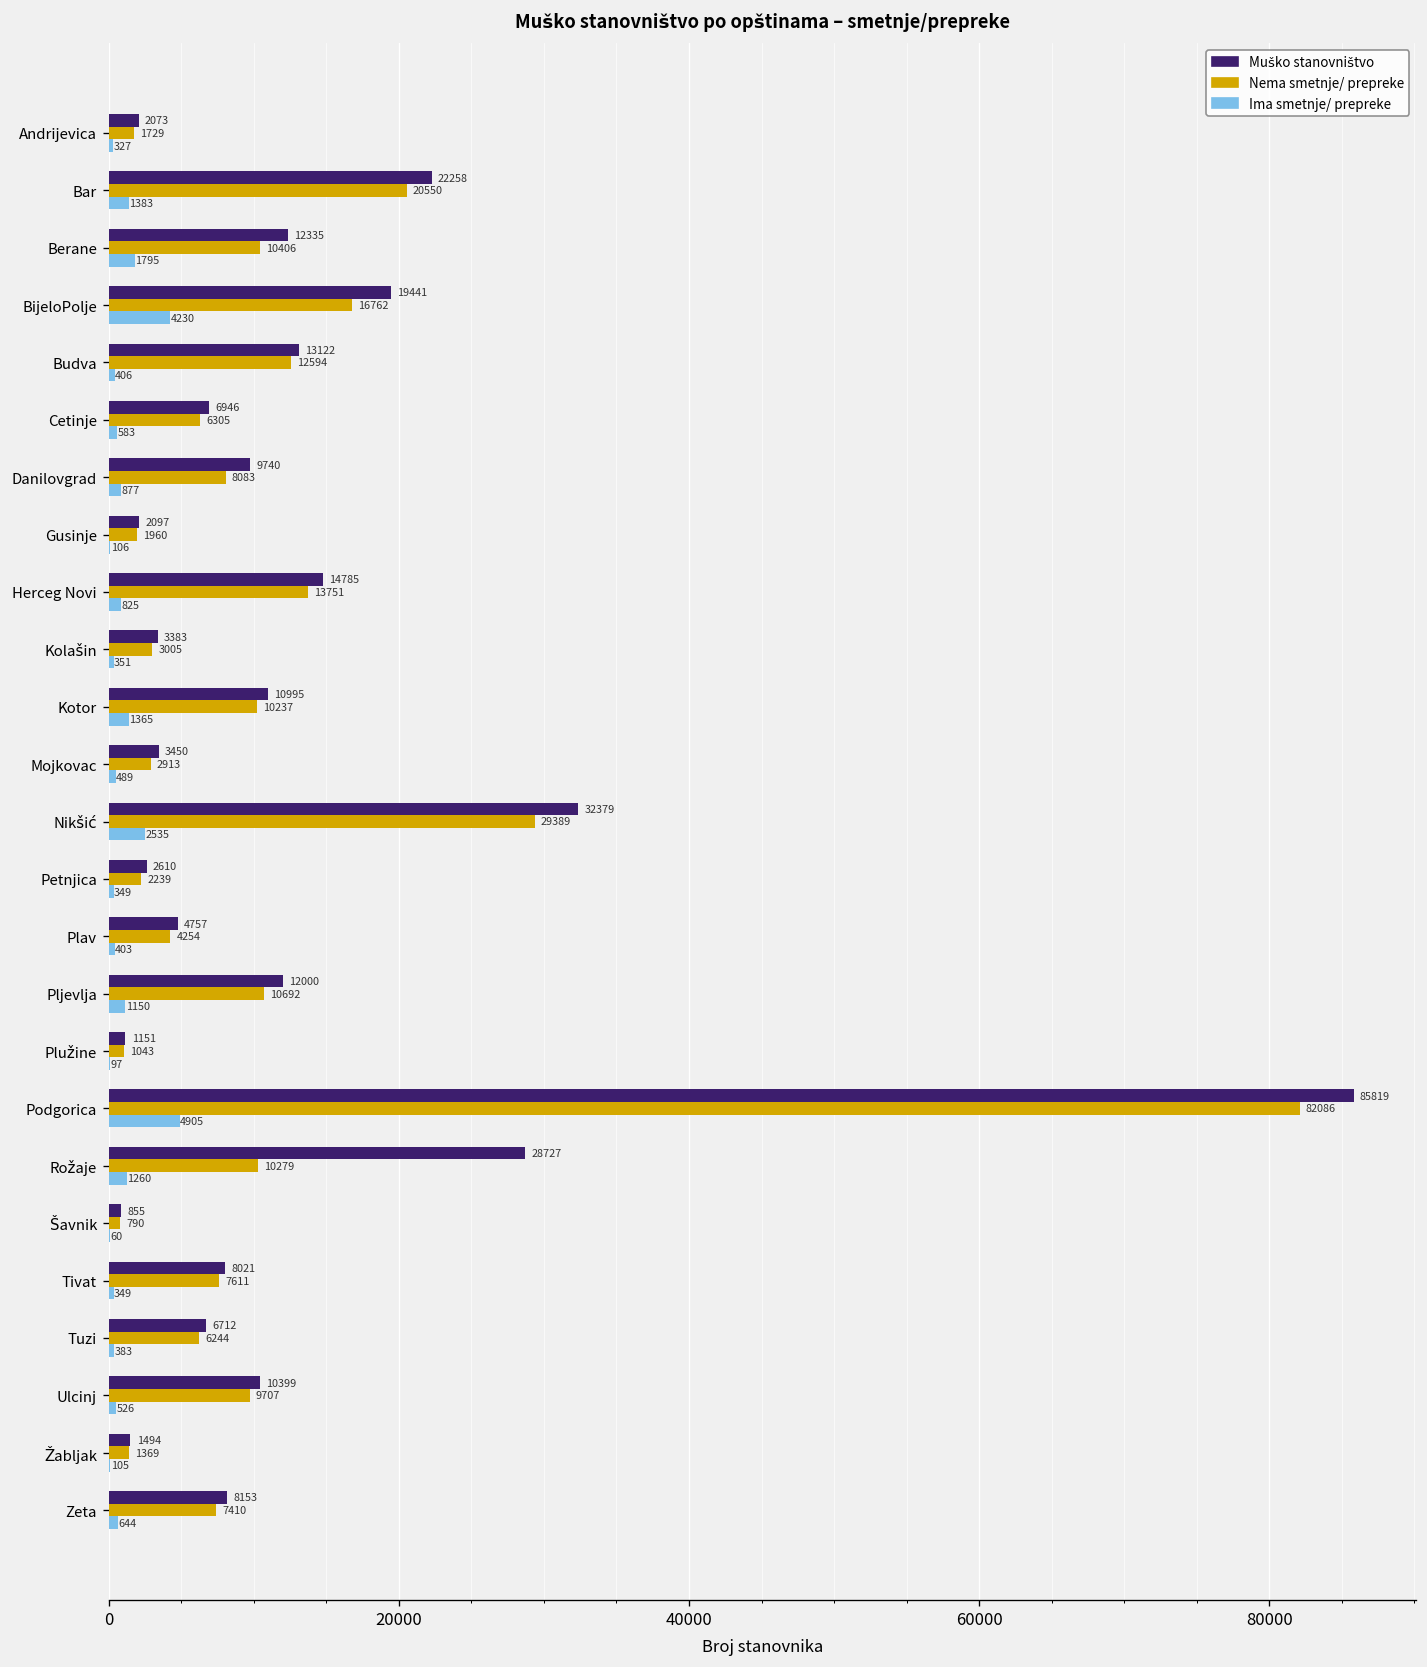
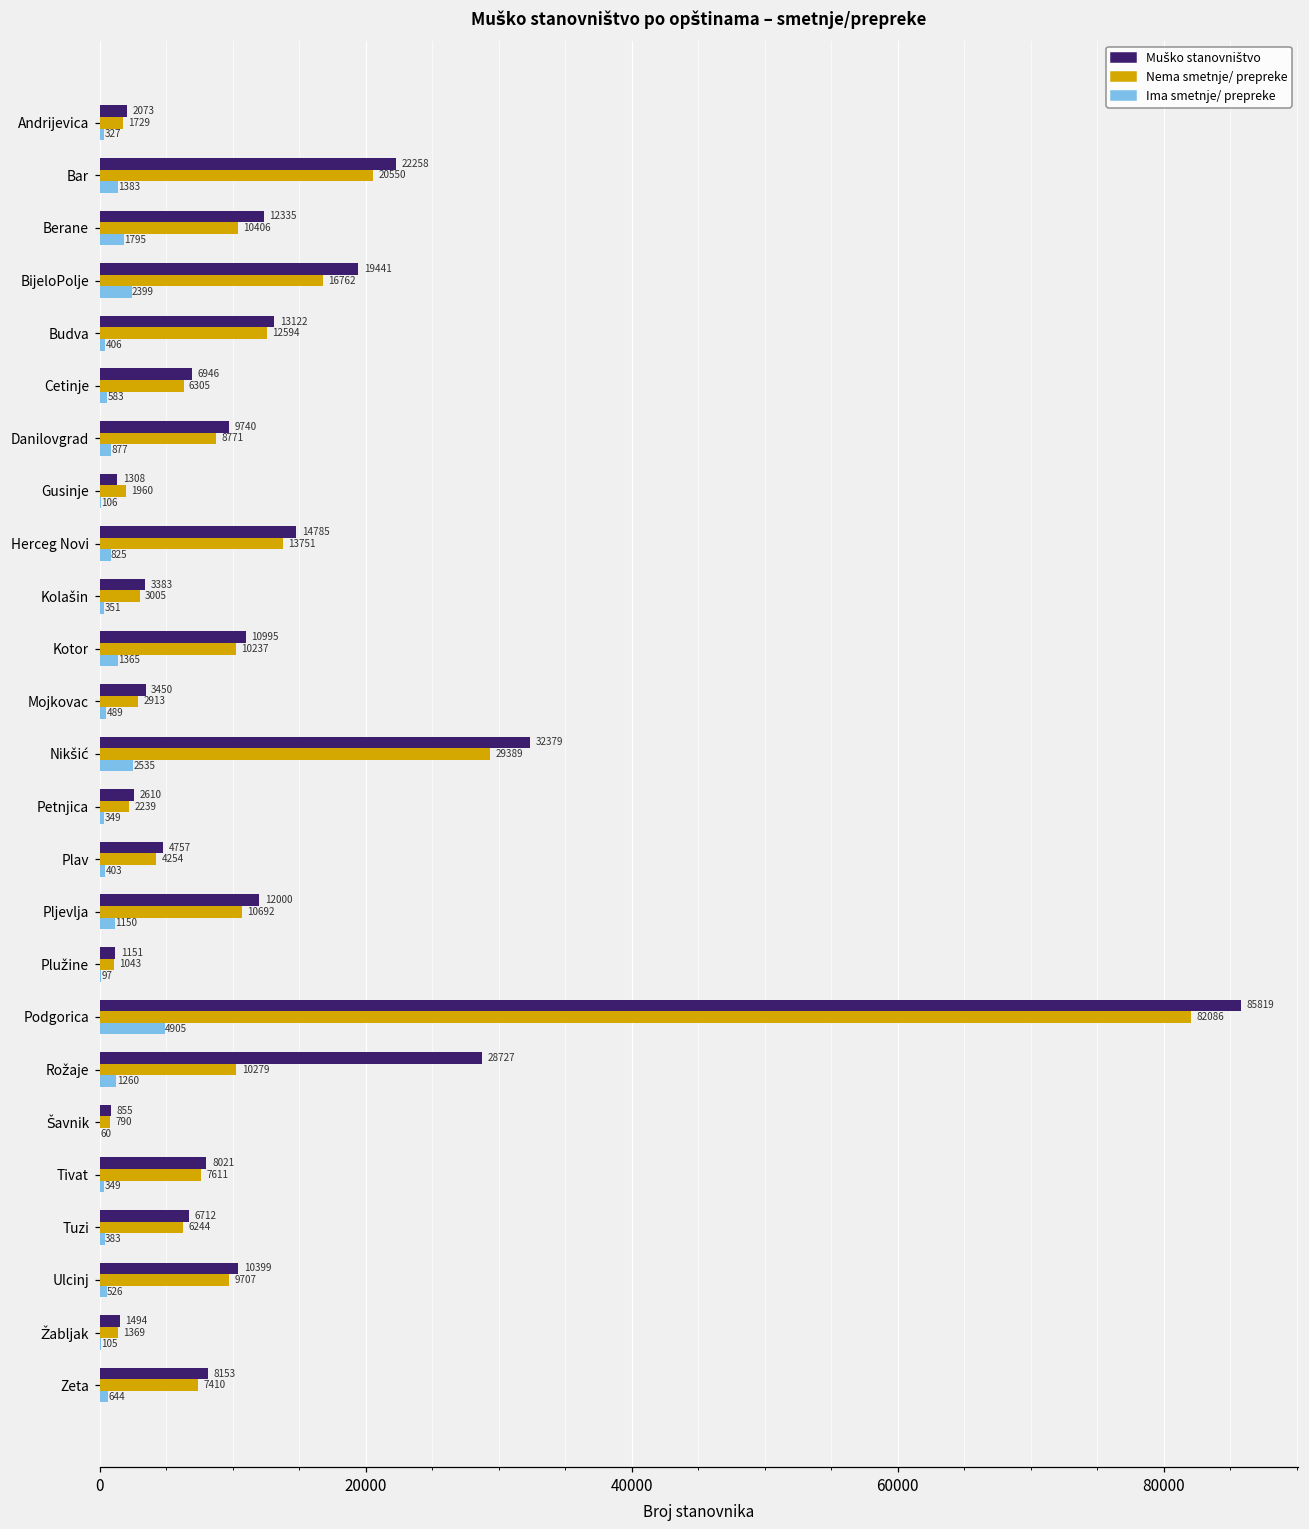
Ima smetnje/ prepreke, BijeloPolje: 4230 -> 2399
Nema smetnje/ prepreke, Danilovgrad: 8083 -> 8771
Muško stanovništvo, Gusinje: 2097 -> 1308
